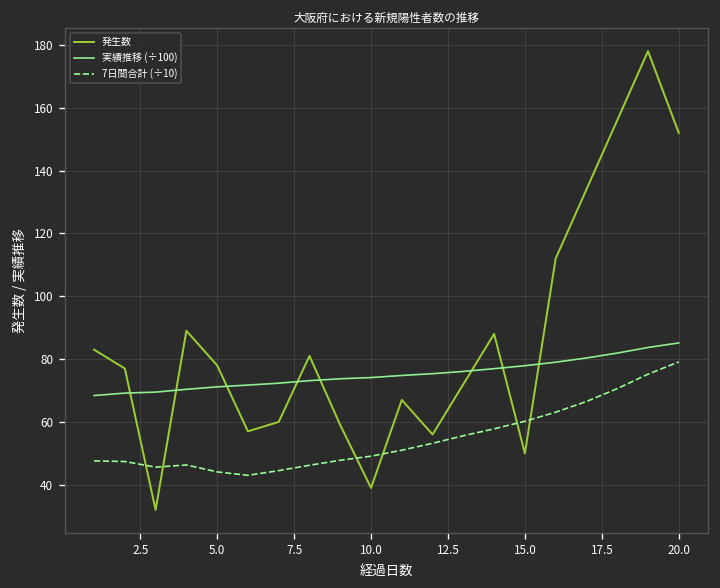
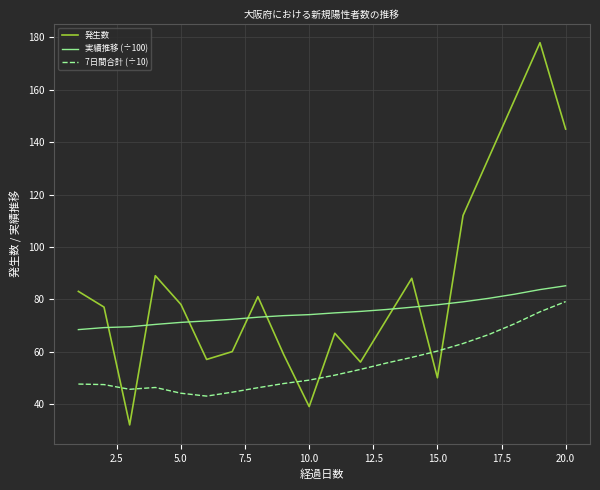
発生数, 20.0: 152 -> 145
